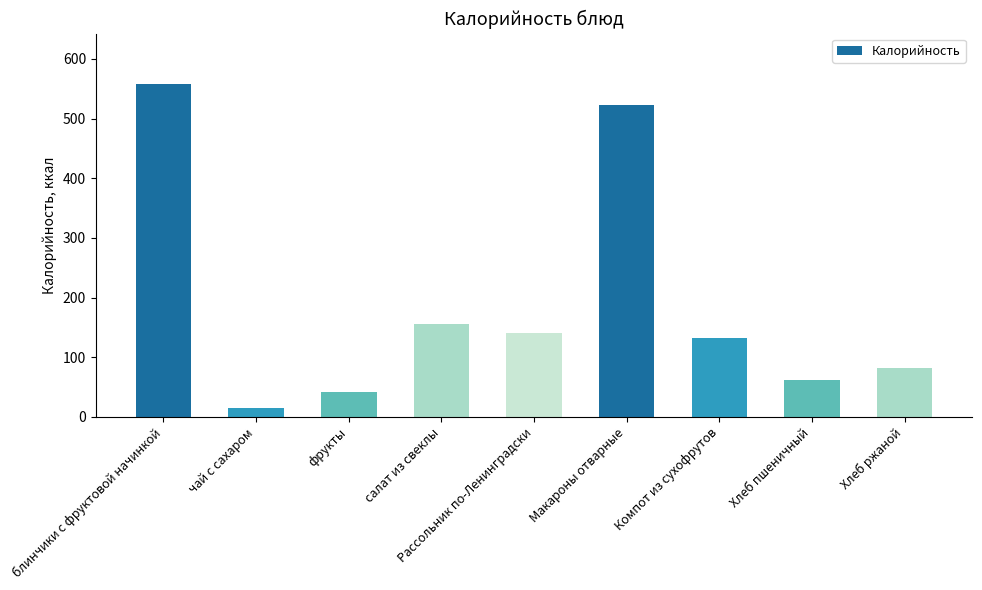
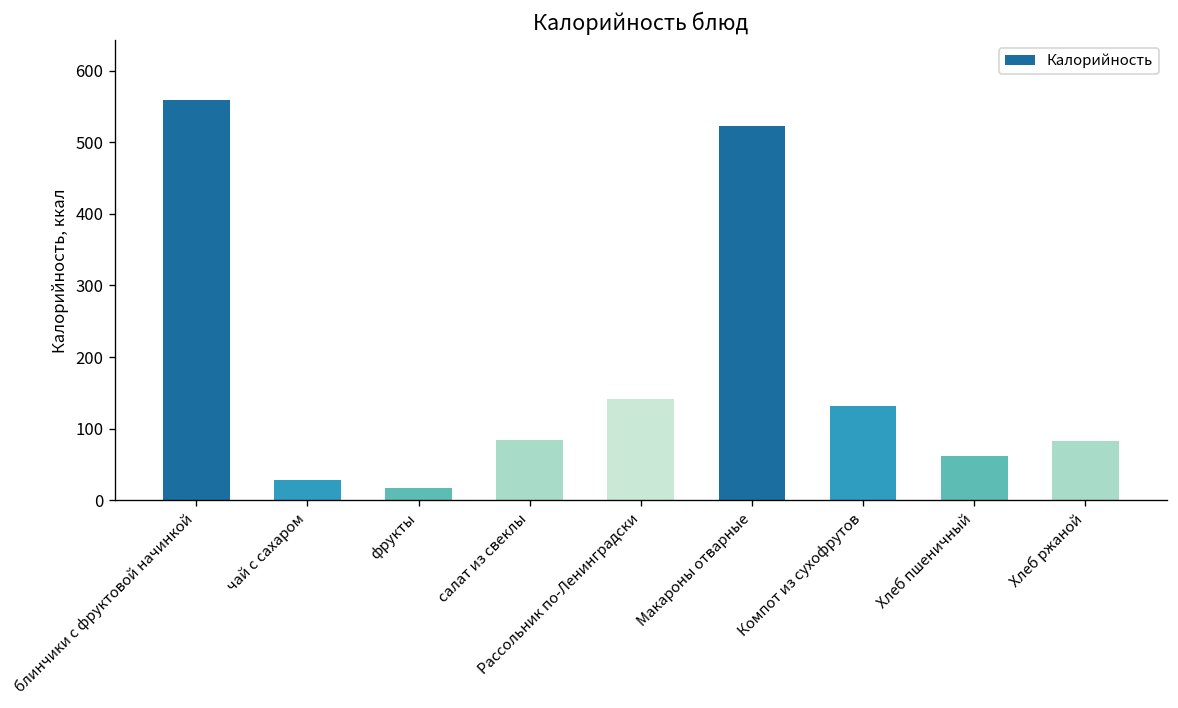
чай с сахаром: 10 -> 30
фрукты: 40 -> 20
салат из свеклы: 160 -> 80
